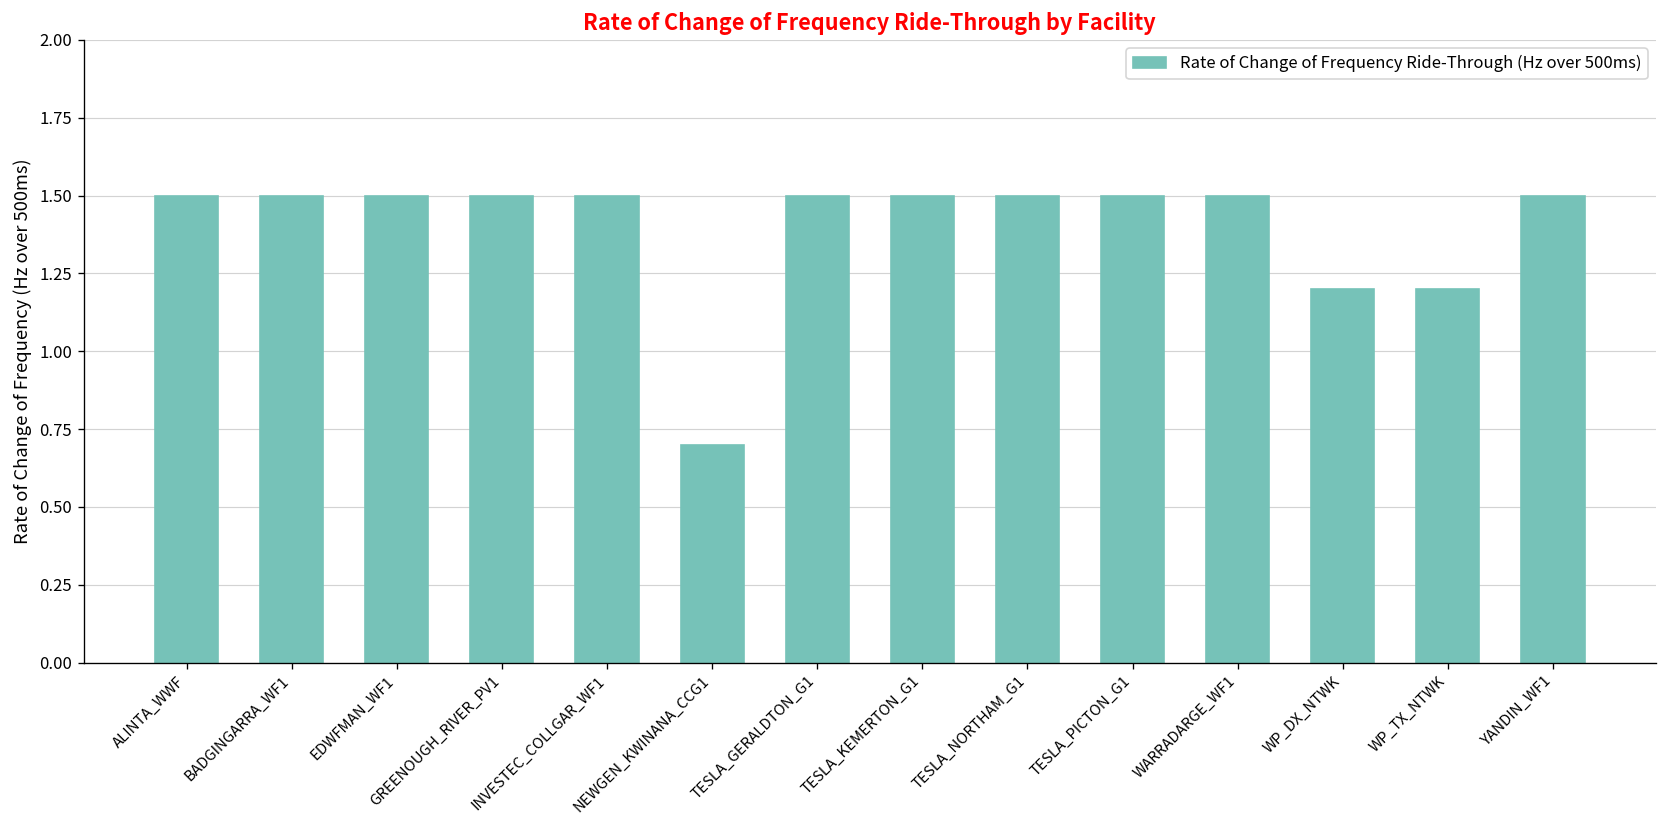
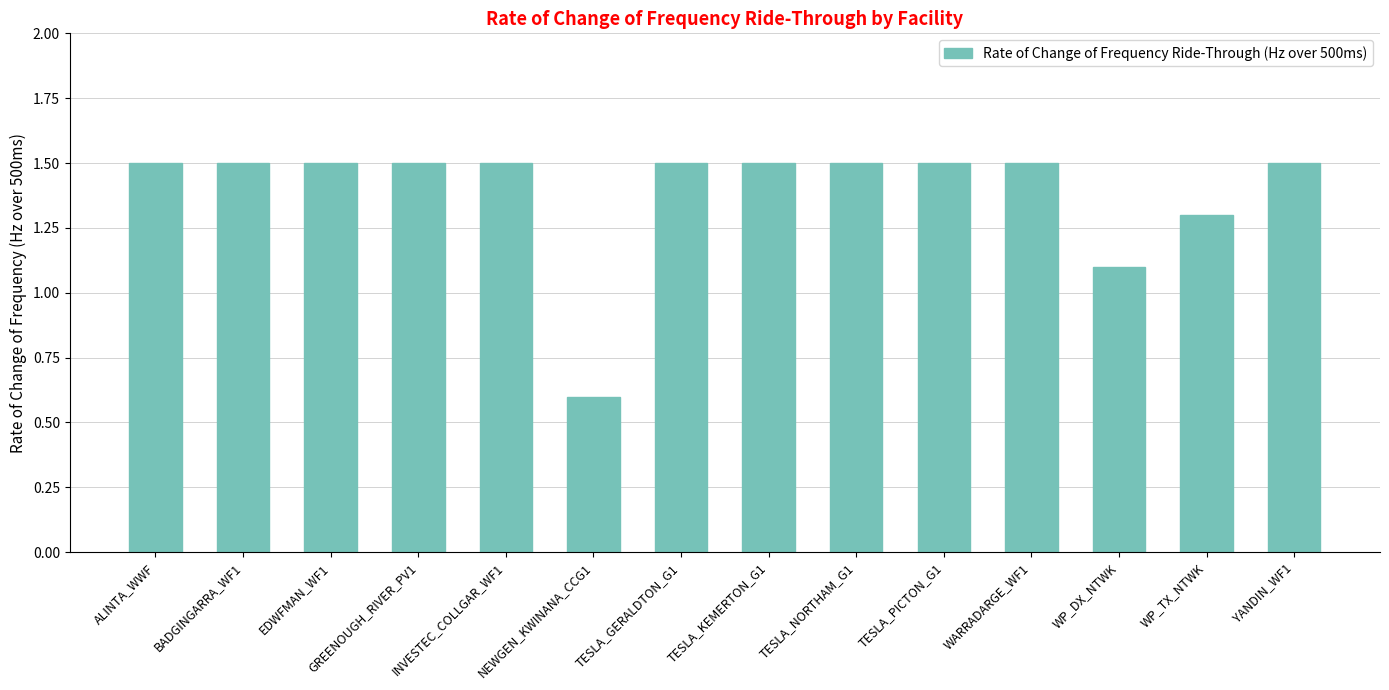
NEWGEN_KWINANA_CCG1: 0.7 -> 0.6
WP_DX_NTWK: 1.2 -> 1.1
WP_TX_NTWK: 1.2 -> 1.3
